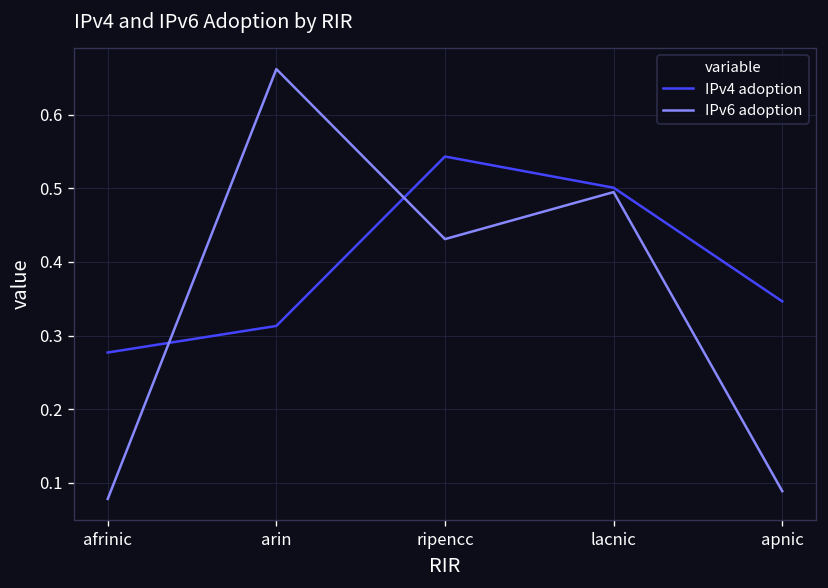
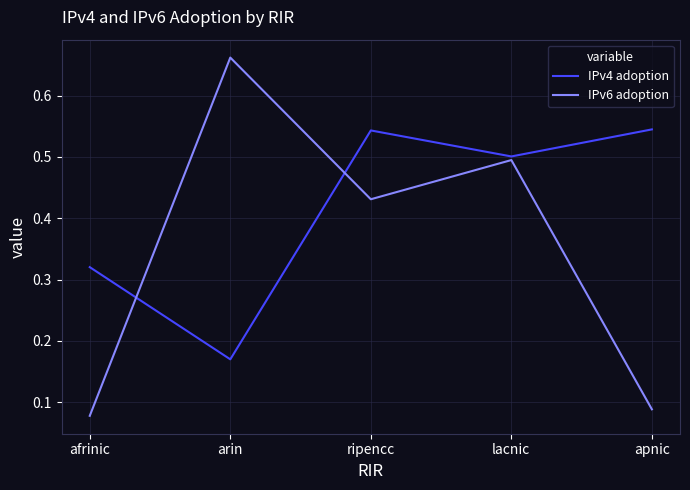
IPv4 adoption, afrinic: 0.28 -> 0.32
IPv4 adoption, arin: 0.31 -> 0.17
IPv4 adoption, apnic: 0.35 -> 0.54
